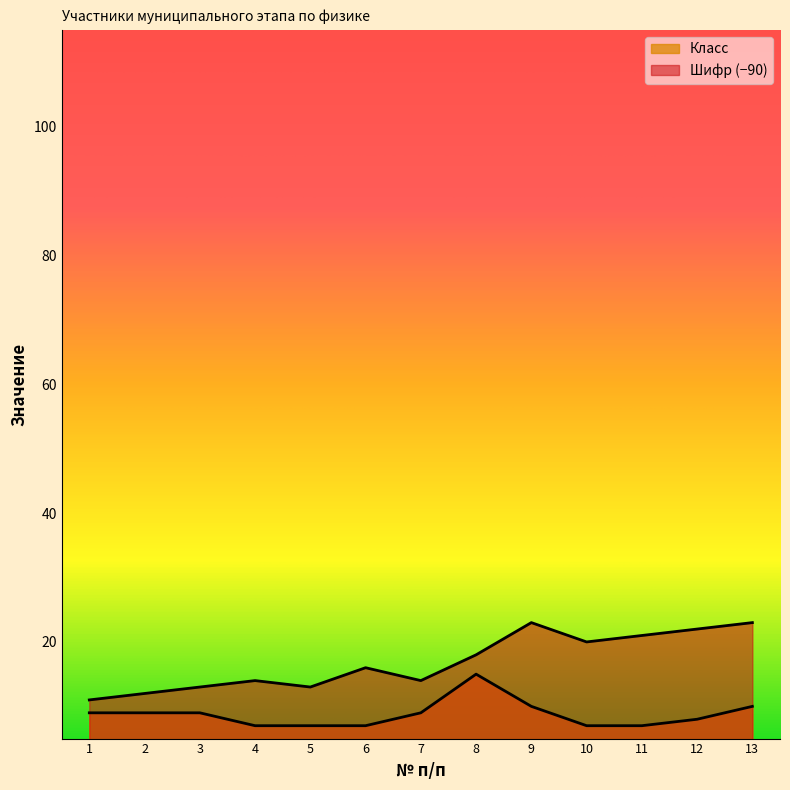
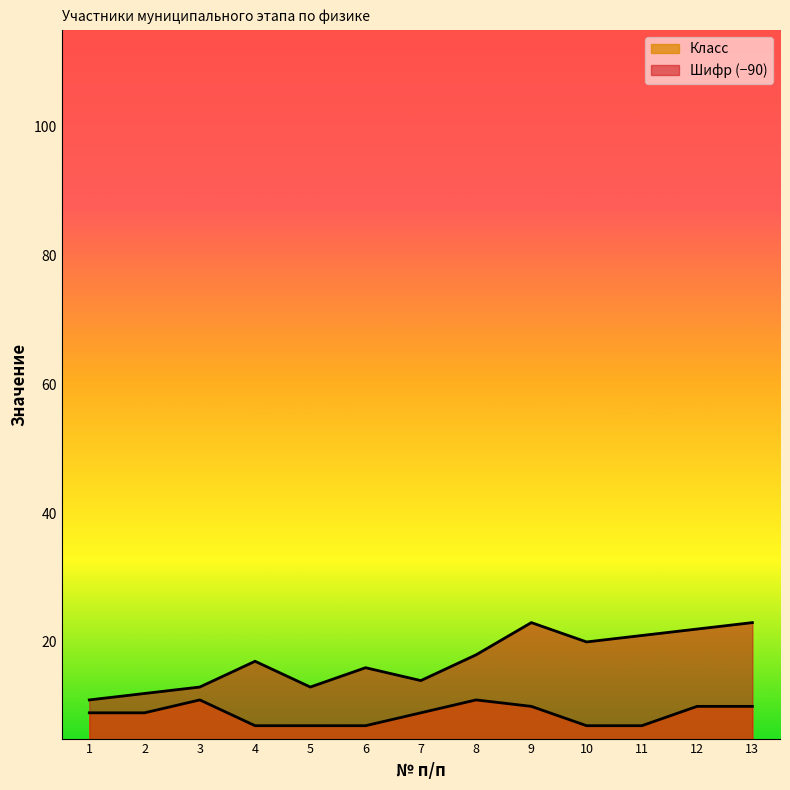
Класс, 3: 9 -> 11
Шифр (−90), 4: 14 -> 17
Класс, 8: 15 -> 11
Класс, 12: 8 -> 10
